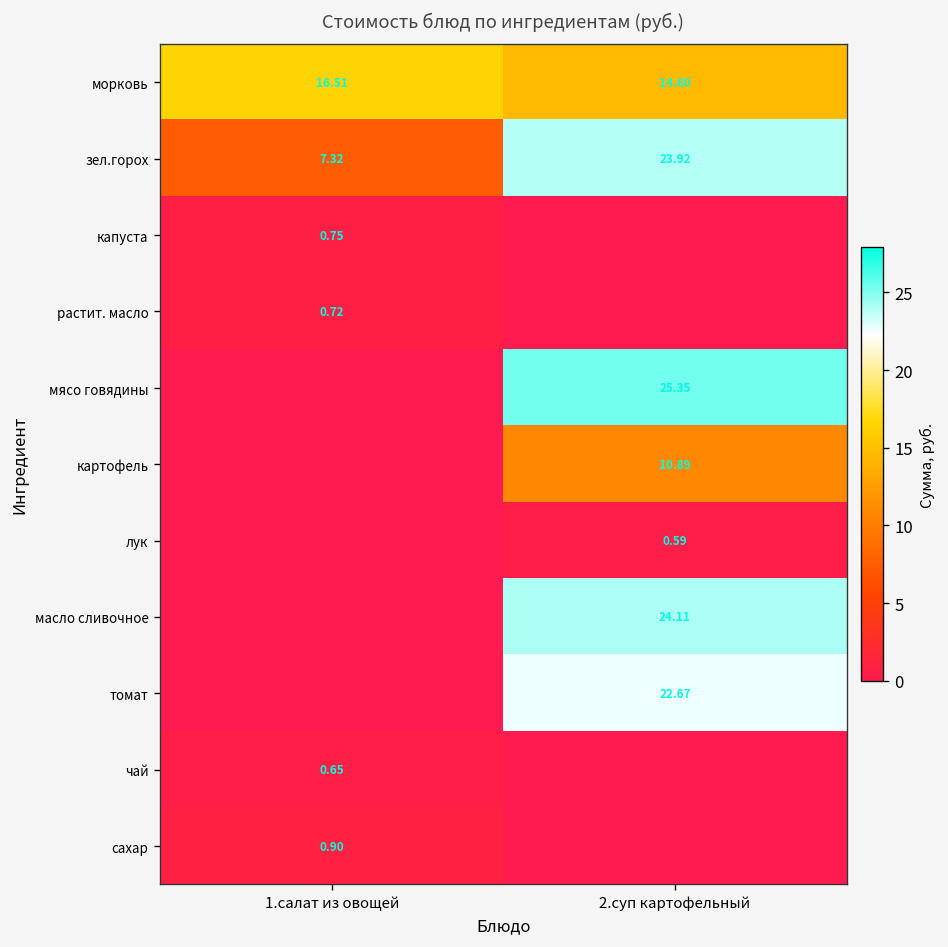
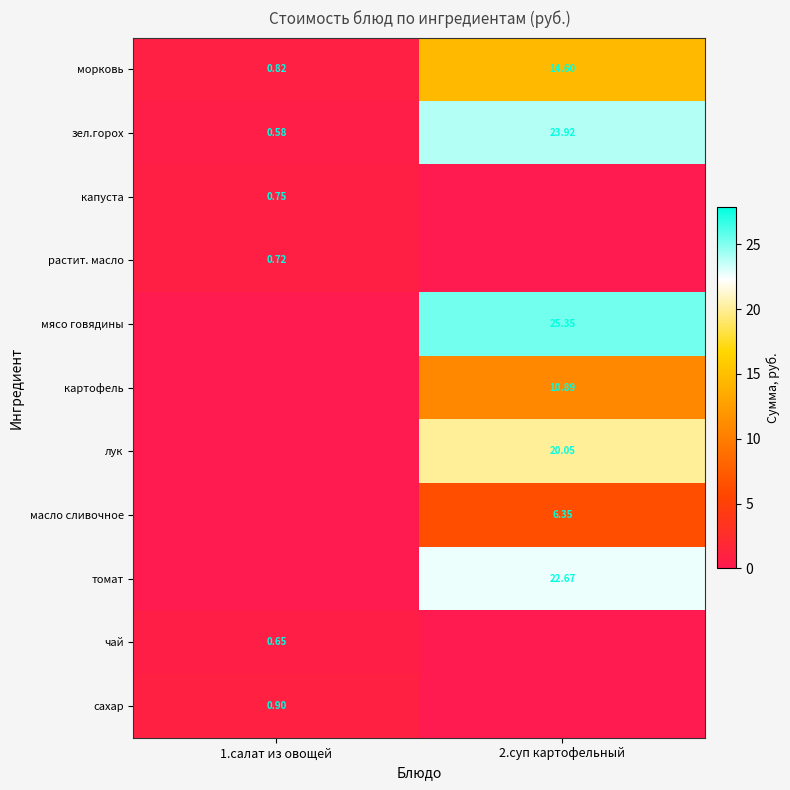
морковь, 1.салат из овощей: 16.51 -> 0.82
зел.горох, 1.салат из овощей: 7.32 -> 0.58
лук, 2.суп картофельный: 0.59 -> 20.05
масло сливочное, 2.суп картофельный: 24.11 -> 6.35
